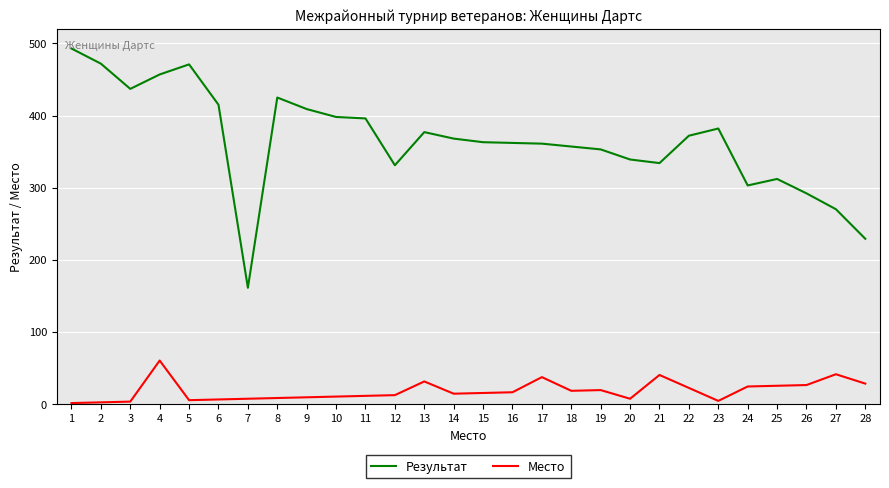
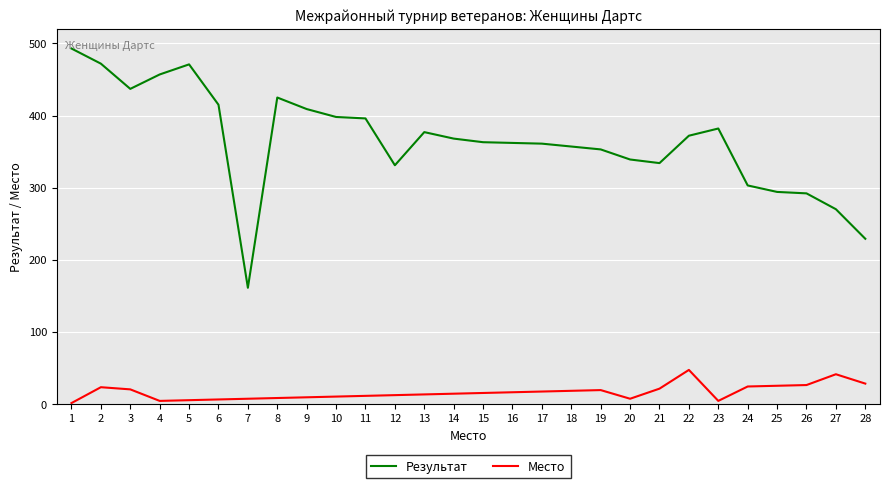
Место, 2: 0 -> 20
Место, 3: 0 -> 20
Место, 4: 60 -> 0
Место, 13: 30 -> 10
Место, 17: 40 -> 20
Место, 21: 40 -> 20
Место, 22: 20 -> 50
Результат, 25: 310 -> 290
